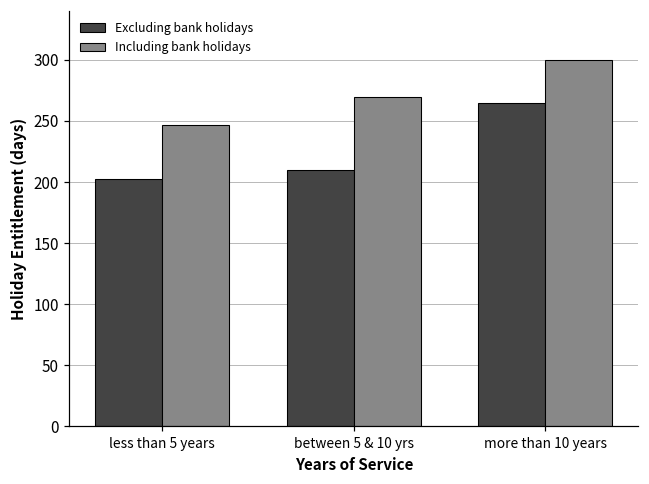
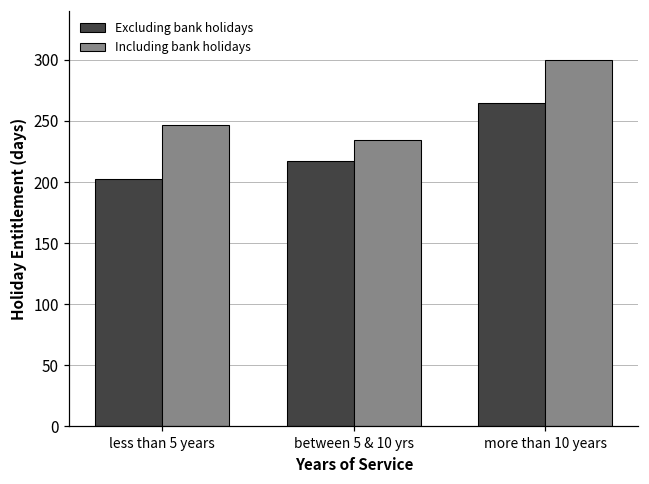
Excluding bank holidays, between 5 & 10 yrs: 210 -> 218
Including bank holidays, between 5 & 10 yrs: 270 -> 234
